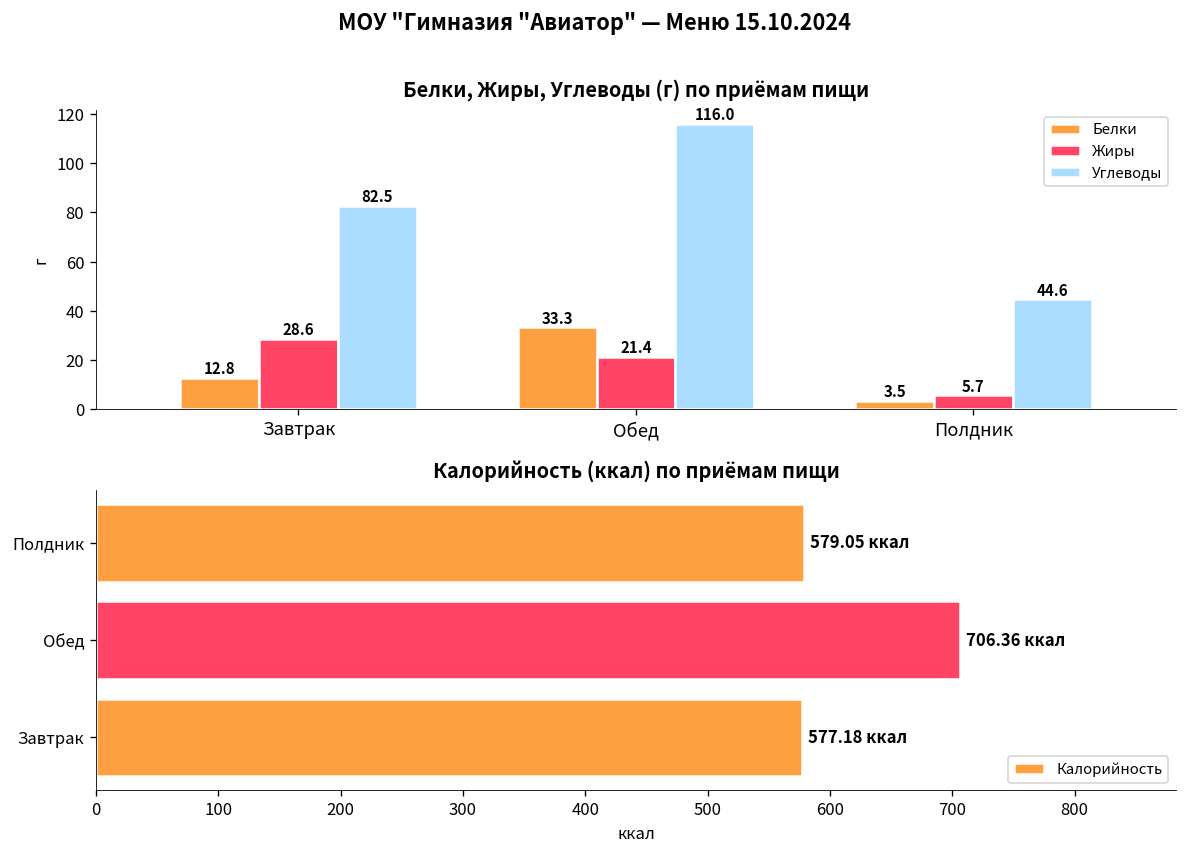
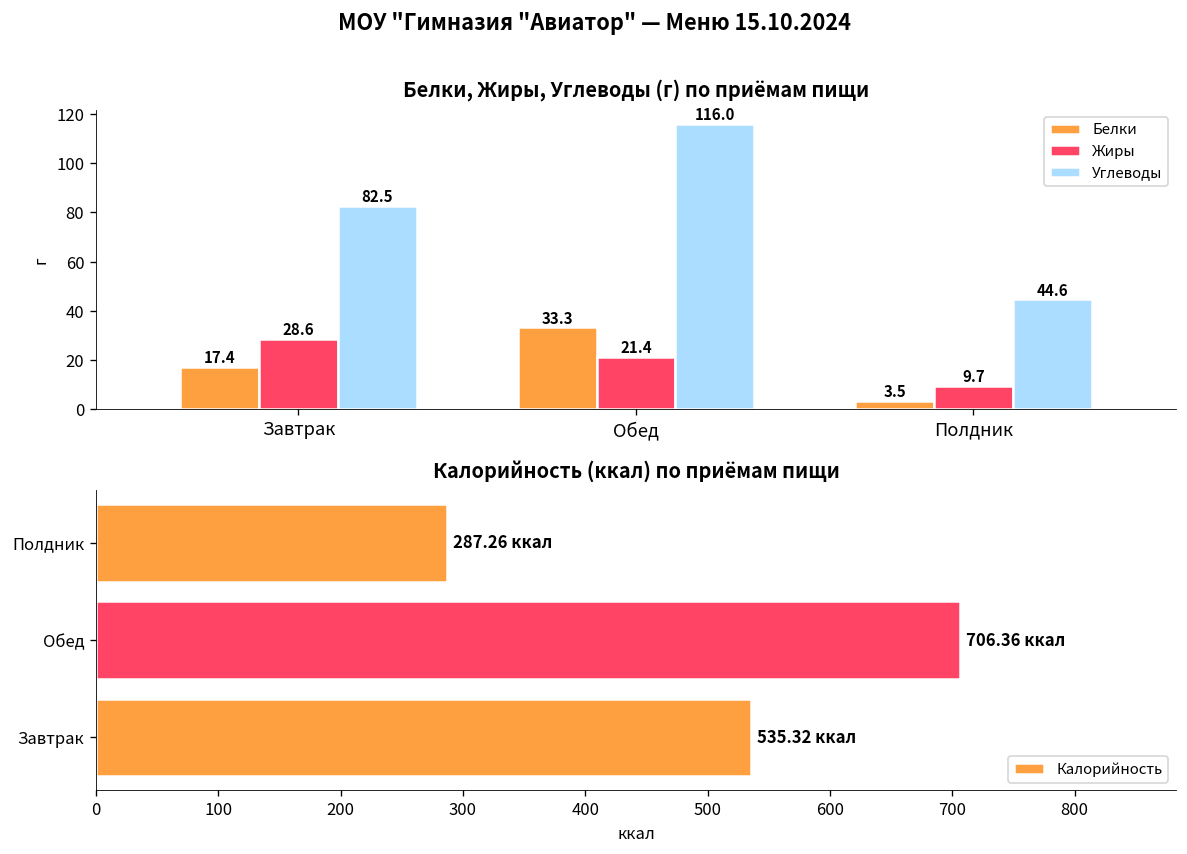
Белки, Жиры, Углеводы (г) по приёмам пищи, Белки, Завтрак: 12.8 -> 17.4
Белки, Жиры, Углеводы (г) по приёмам пищи, Жиры, Полдник: 5.7 -> 9.7
Калорийность (ккал) по приёмам пищи, Полдник: 579.05 -> 287.26
Калорийность (ккал) по приёмам пищи, Завтрак: 577.18 -> 535.32
